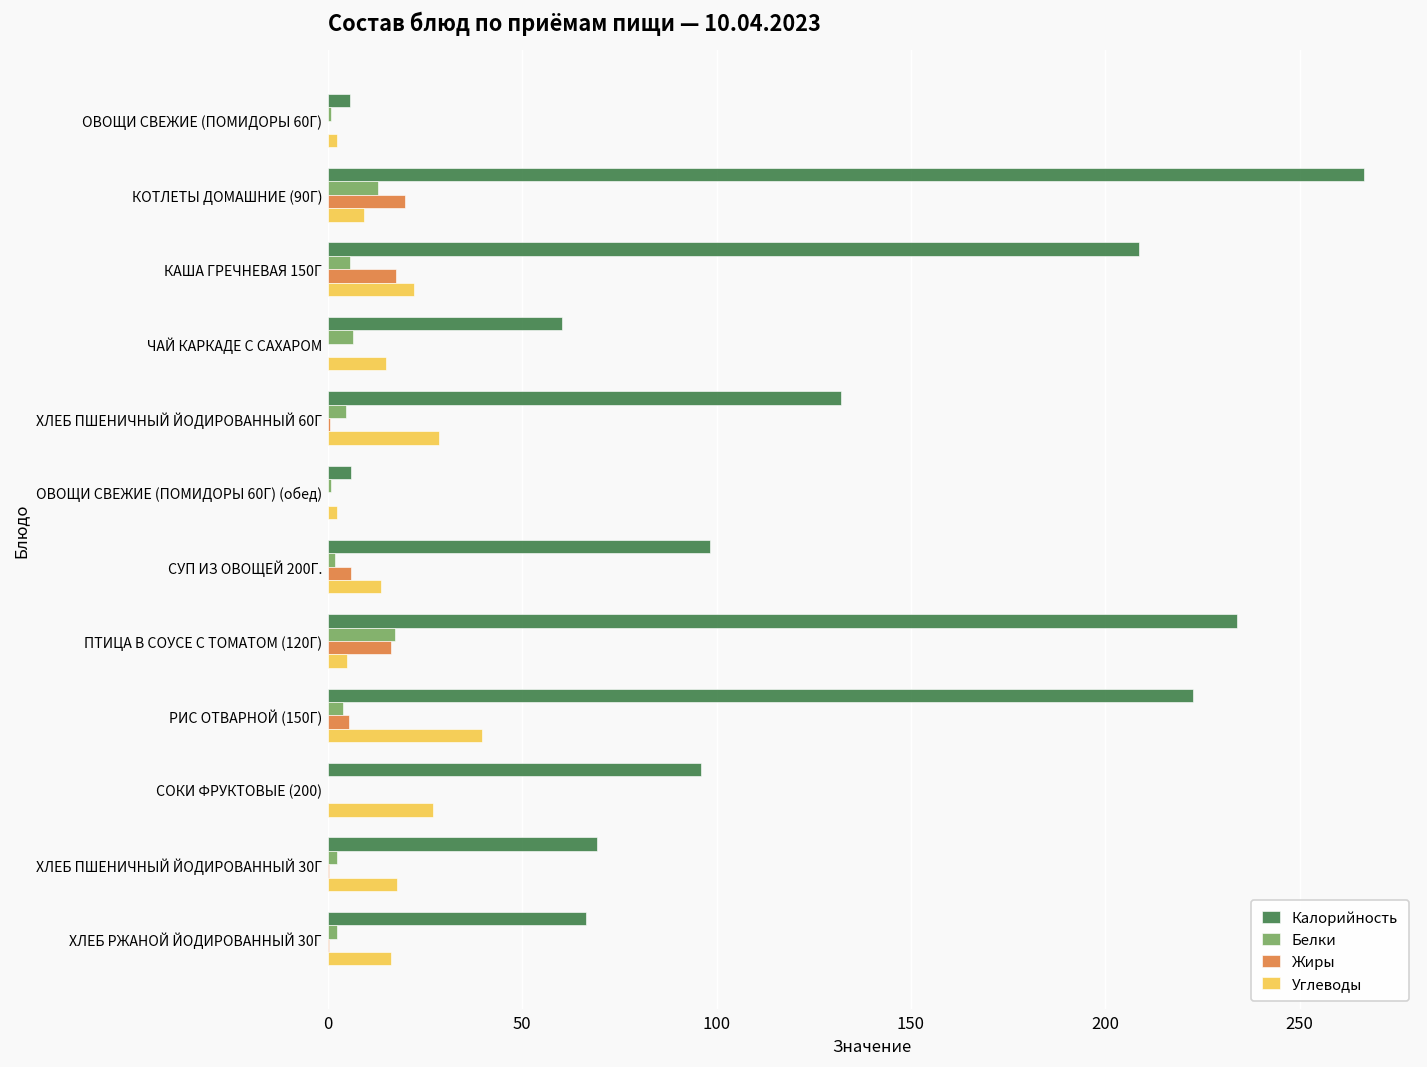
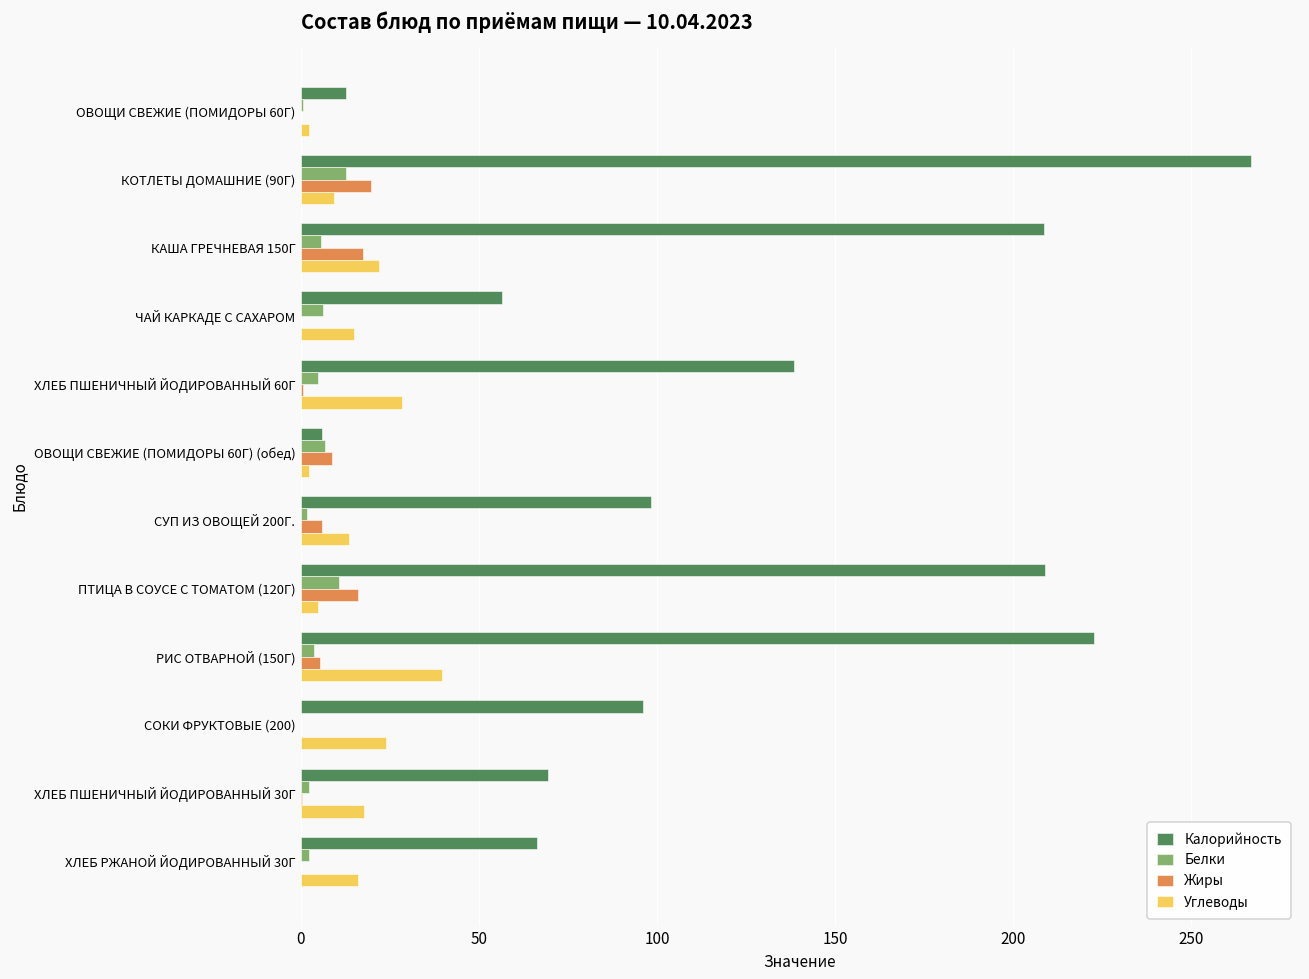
Калорийность, ОВОЩИ СВЕЖИЕ (ПОМИДОРЫ 60Г): 6 -> 13
Калорийность, ЧАЙ КАРКАДЕ С САХАРОМ: 60 -> 57
Калорийность, ХЛЕБ ПШЕНИЧНЫЙ ЙОДИРОВАННЫЙ 60Г: 132 -> 139
Белки, ОВОЩИ СВЕЖИЕ (ПОМИДОРЫ 60Г) (обед): 1 -> 7
Жиры, ОВОЩИ СВЕЖИЕ (ПОМИДОРЫ 60Г) (обед): 0 -> 9
Калорийность, ПТИЦА В СОУСЕ С ТОМАТОМ (120Г): 234 -> 209
Белки, ПТИЦА В СОУСЕ С ТОМАТОМ (120Г): 17 -> 11
Углеводы, СОКИ ФРУКТОВЫЕ (200): 27 -> 24
